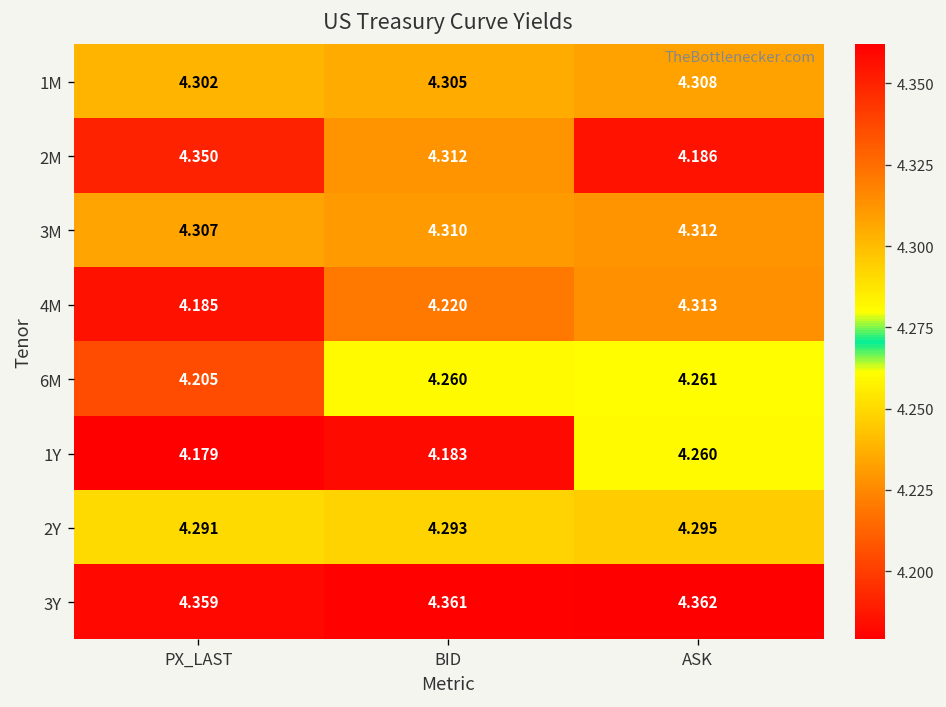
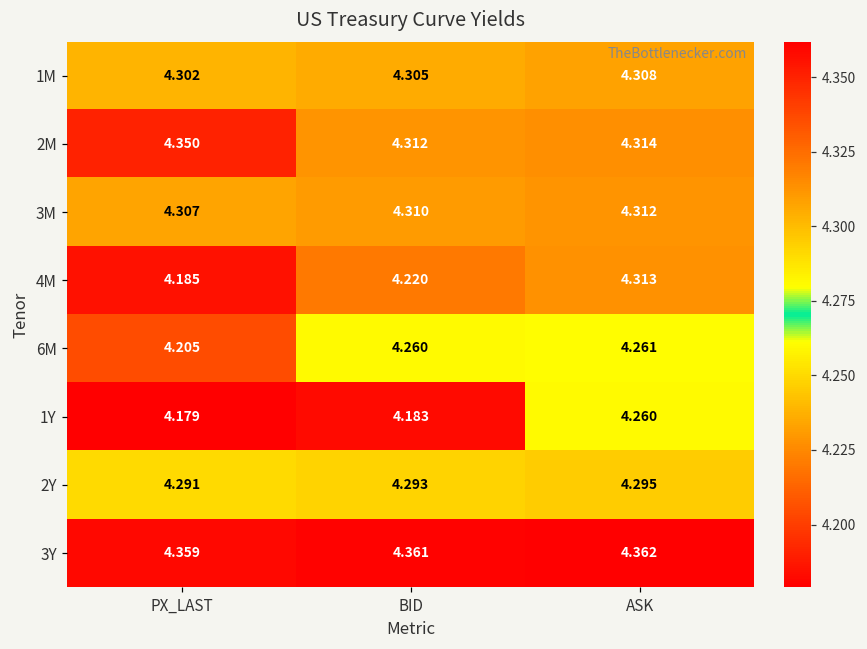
2M, ASK: 4.186 -> 4.314
